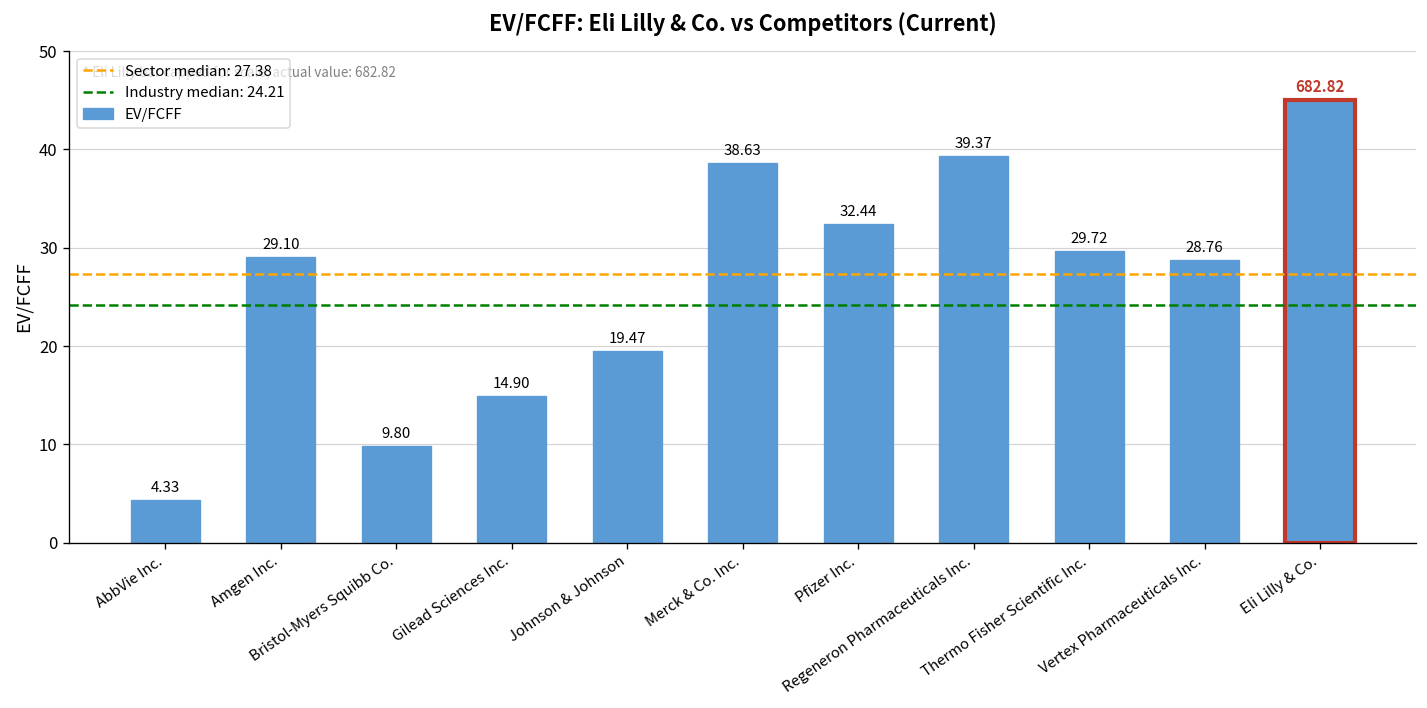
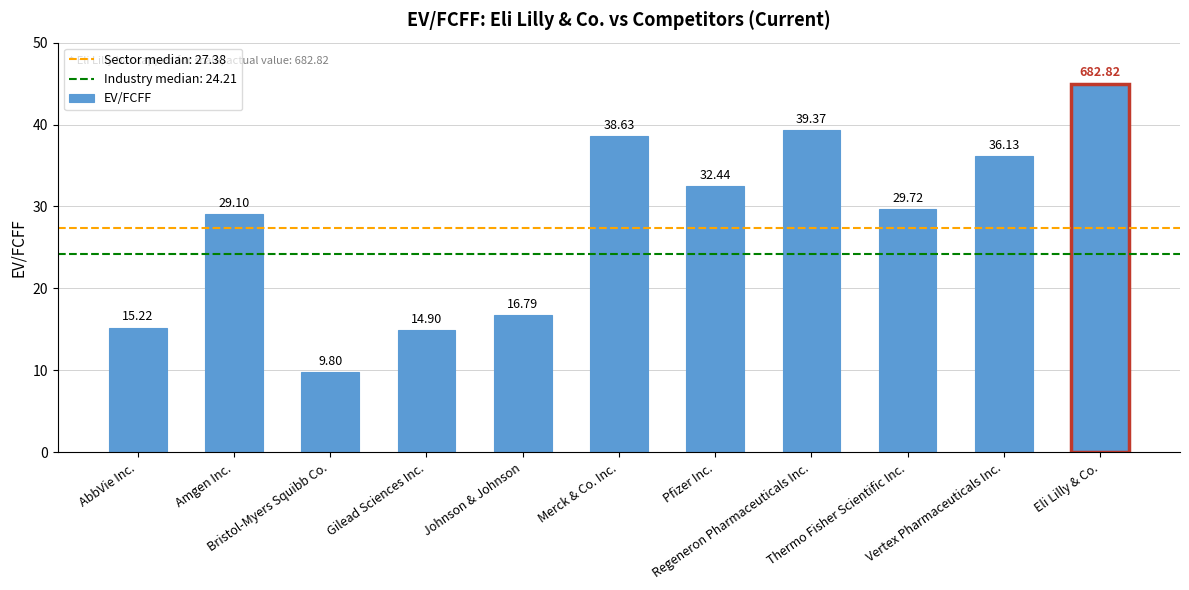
AbbVie Inc.: 4.33 -> 15.22
Johnson & Johnson: 19.47 -> 16.79
Vertex Pharmaceuticals Inc.: 28.76 -> 36.13
